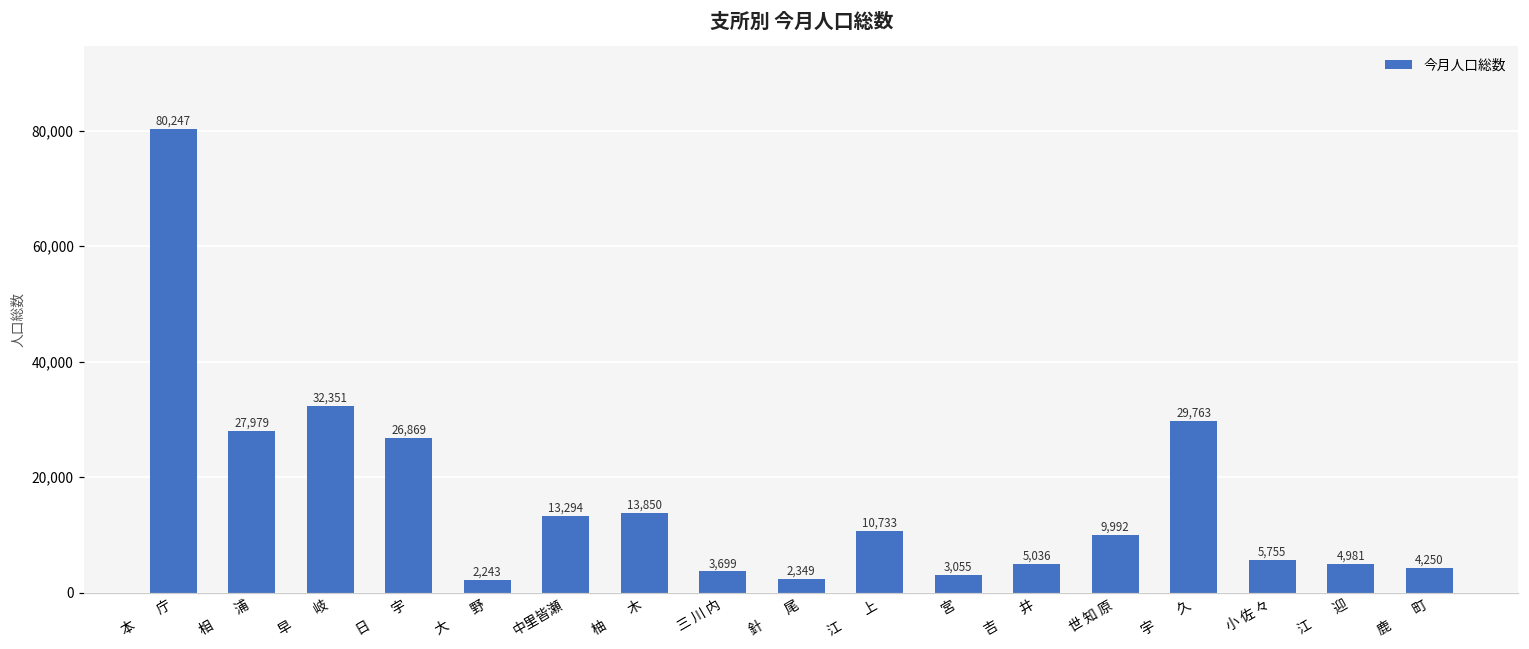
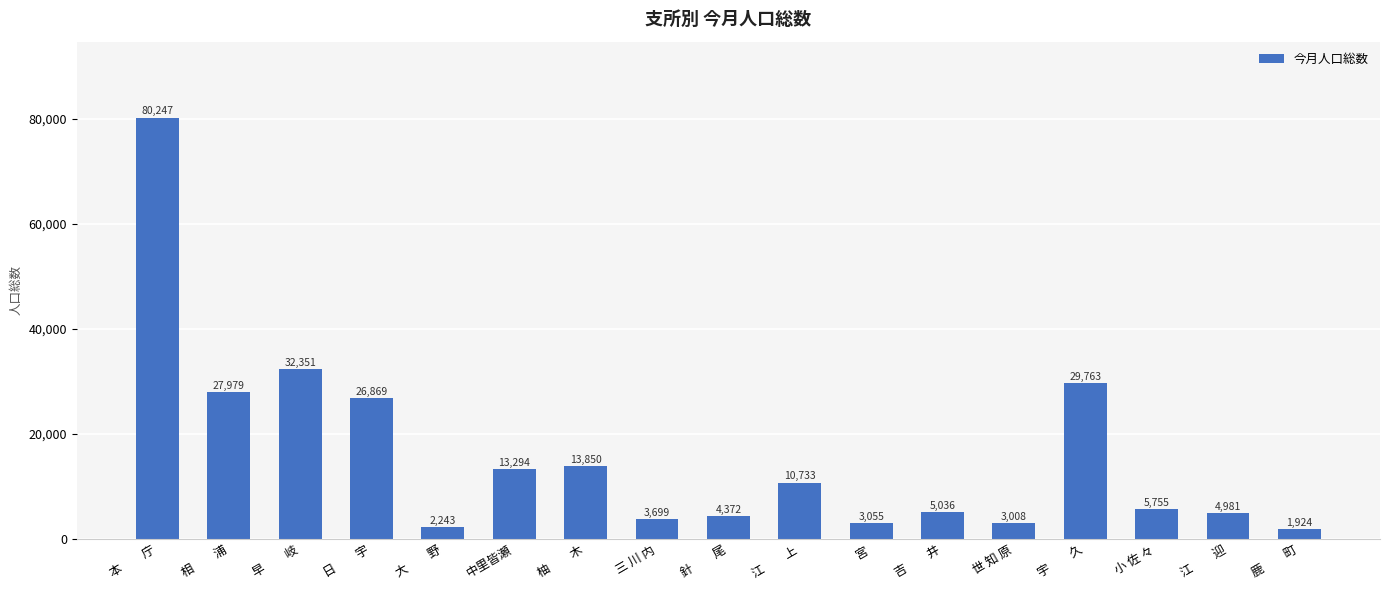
針 尾: 2,349 -> 4,372
世 知 原: 9,992 -> 3,008
鹿 町: 4,250 -> 1,924
